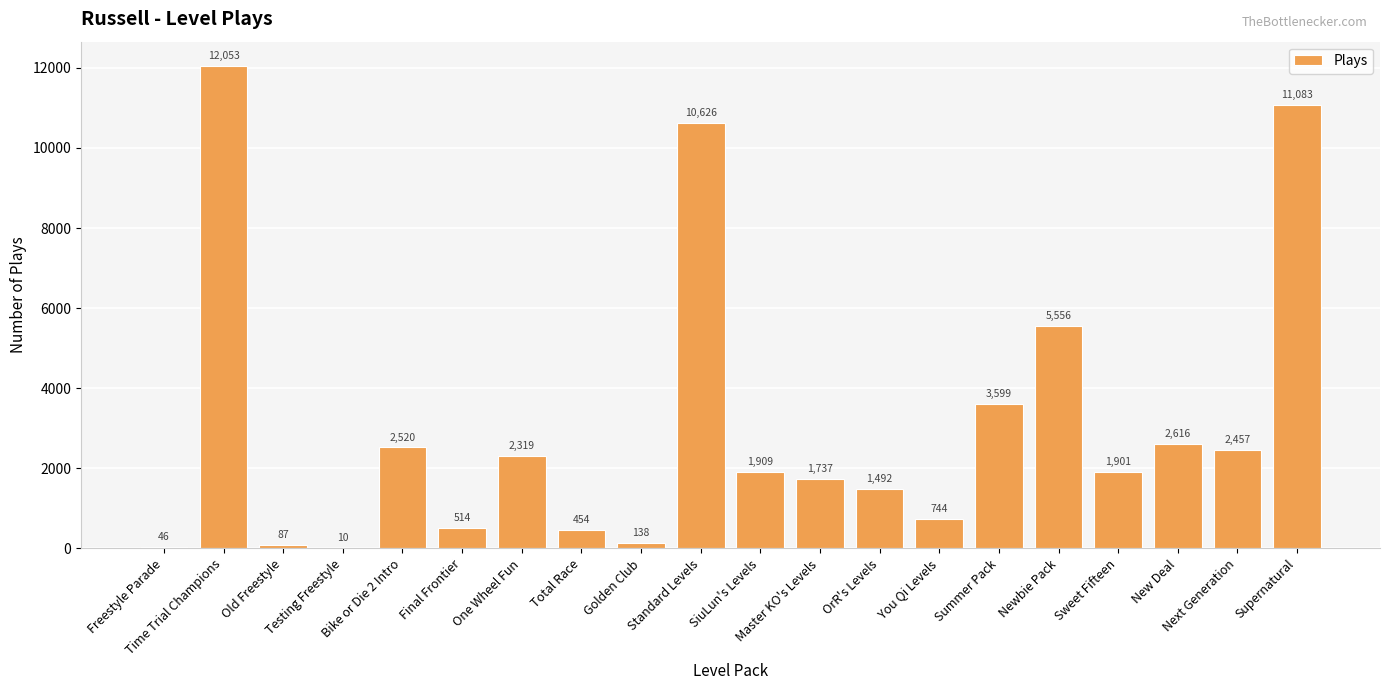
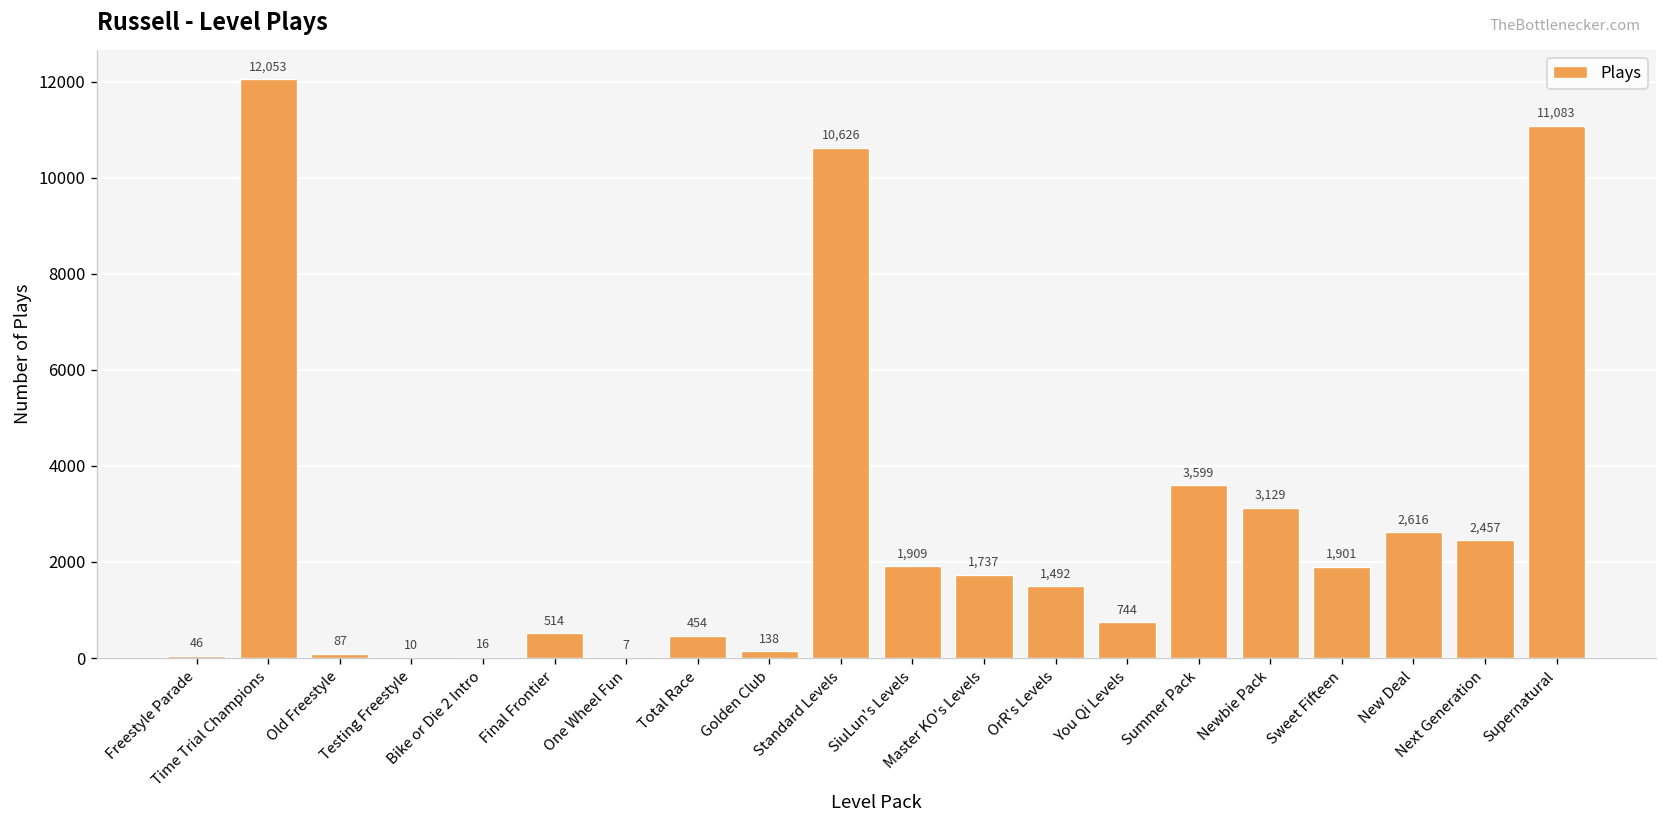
Bike or Die 2 Intro: 2,520 -> 16
One Wheel Fun: 2,319 -> 7
Newbie Pack: 5,556 -> 3,129
